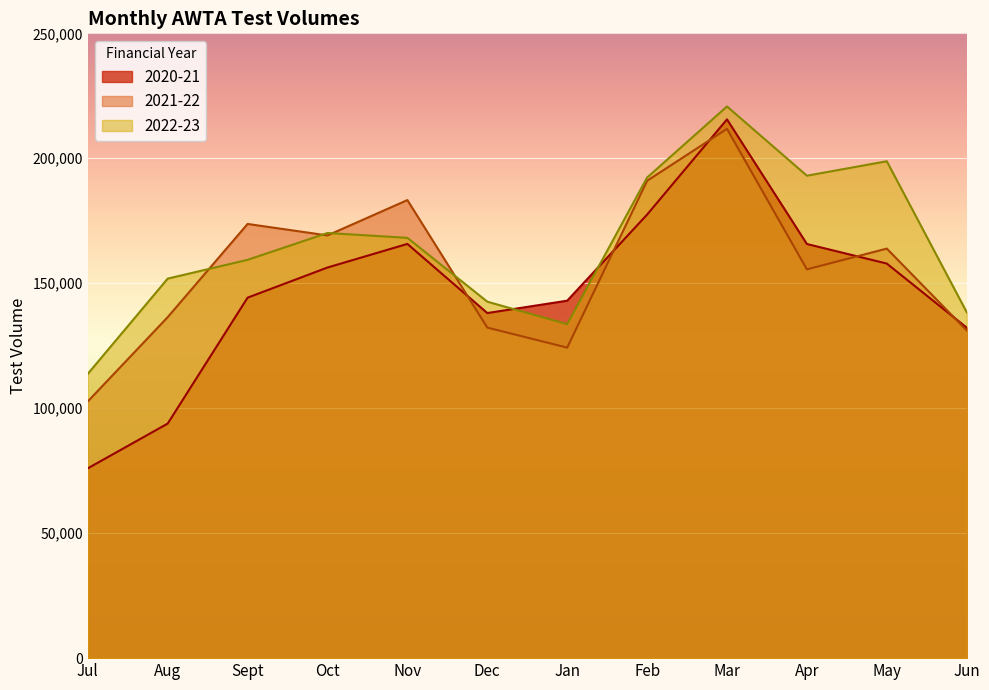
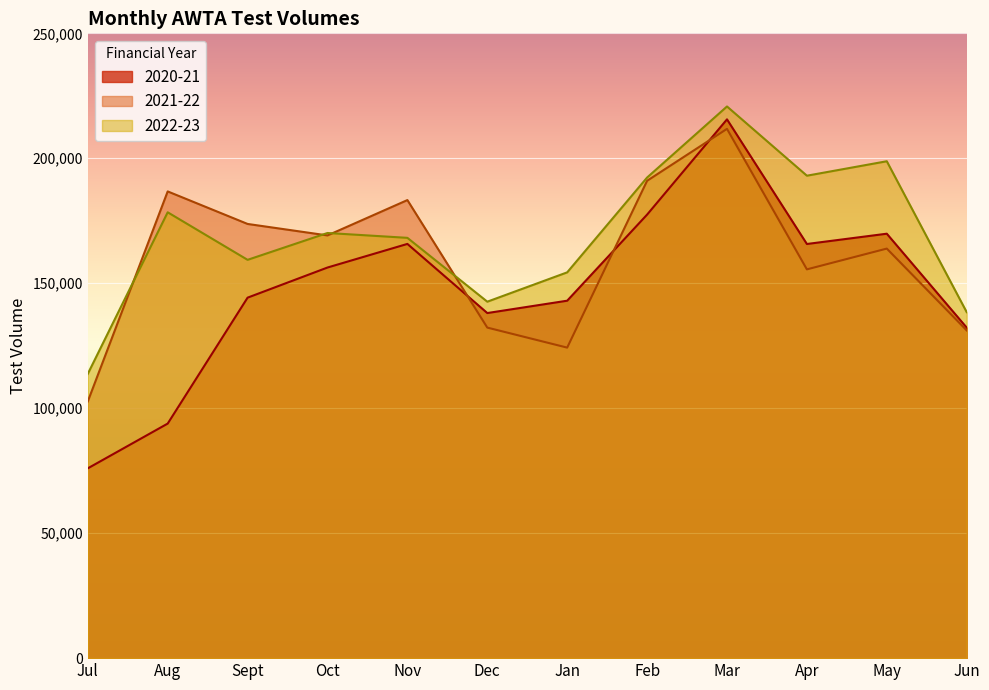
2021-22, Aug: 136,000 -> 187,000
2022-23, Aug: 152,000 -> 178,000
2022-23, Jan: 134,000 -> 154,000
2020-21, May: 158,000 -> 170,000
